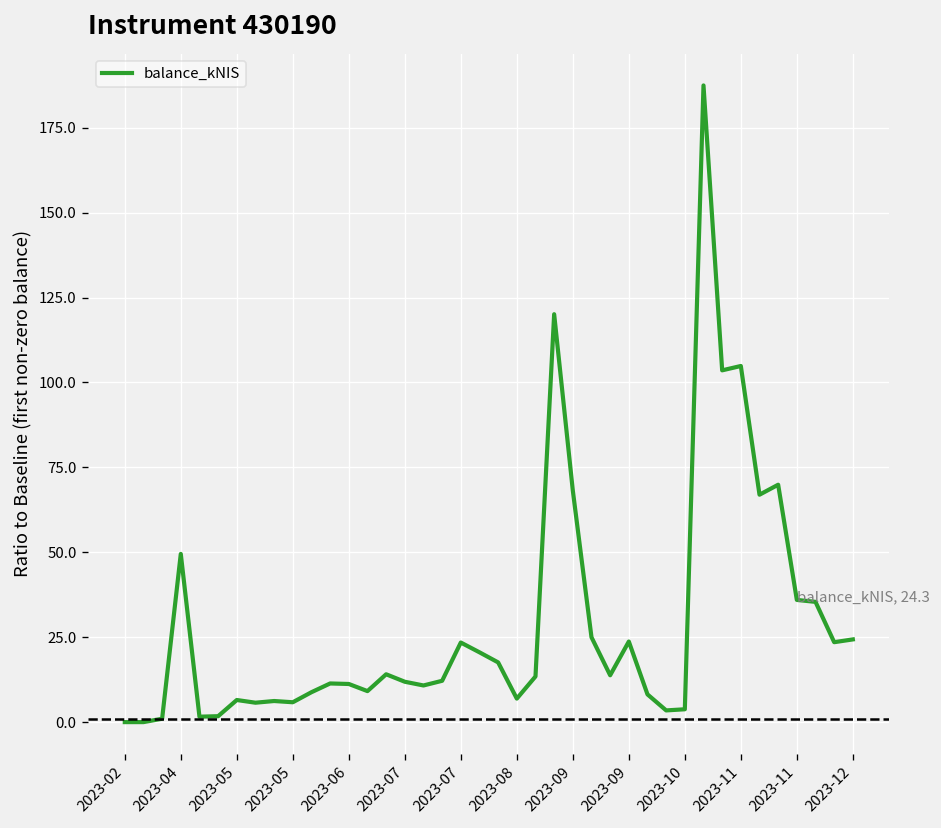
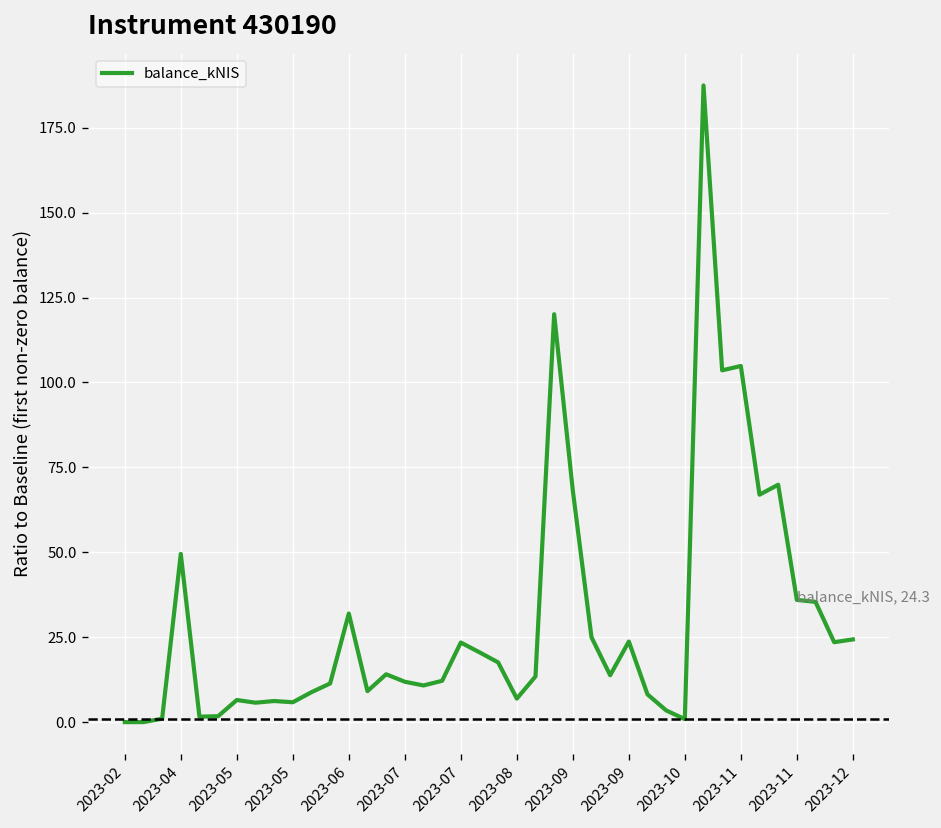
2023-06: 11 -> 32
2023-10: 4 -> 1
